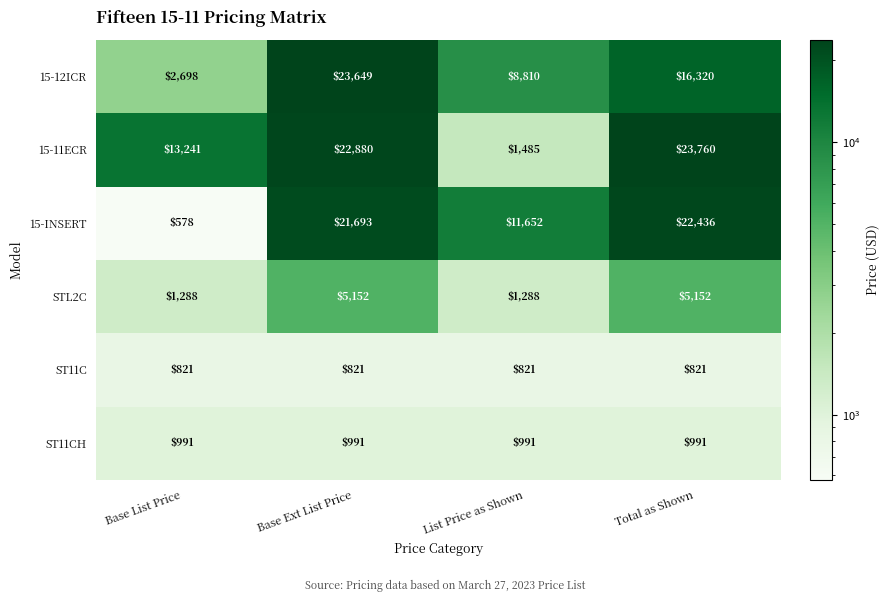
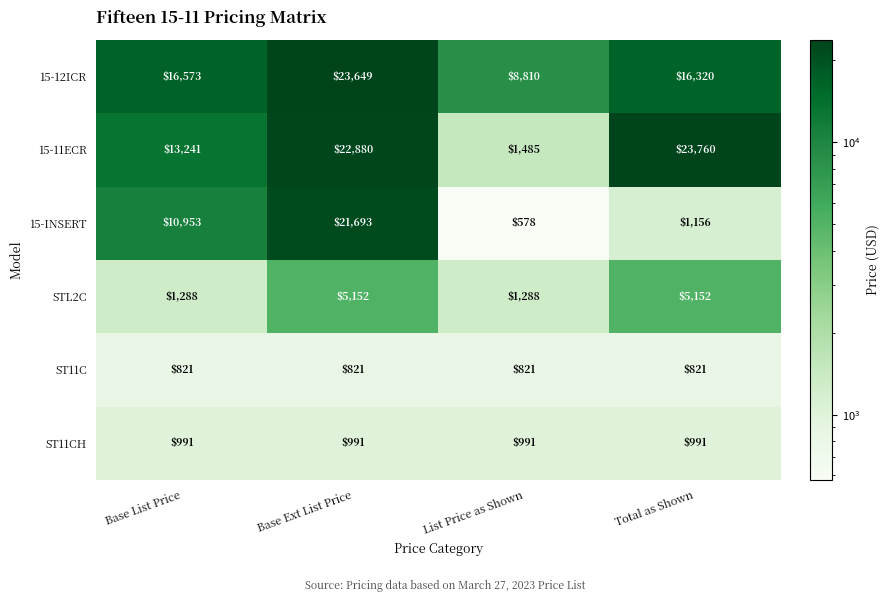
15-12ICR, Base List Price: $2,698 -> $16,573
15-INSERT, Base List Price: $578 -> $10,953
15-INSERT, List Price as Shown: $11,652 -> $578
15-INSERT, Total as Shown: $22,436 -> $1,156
